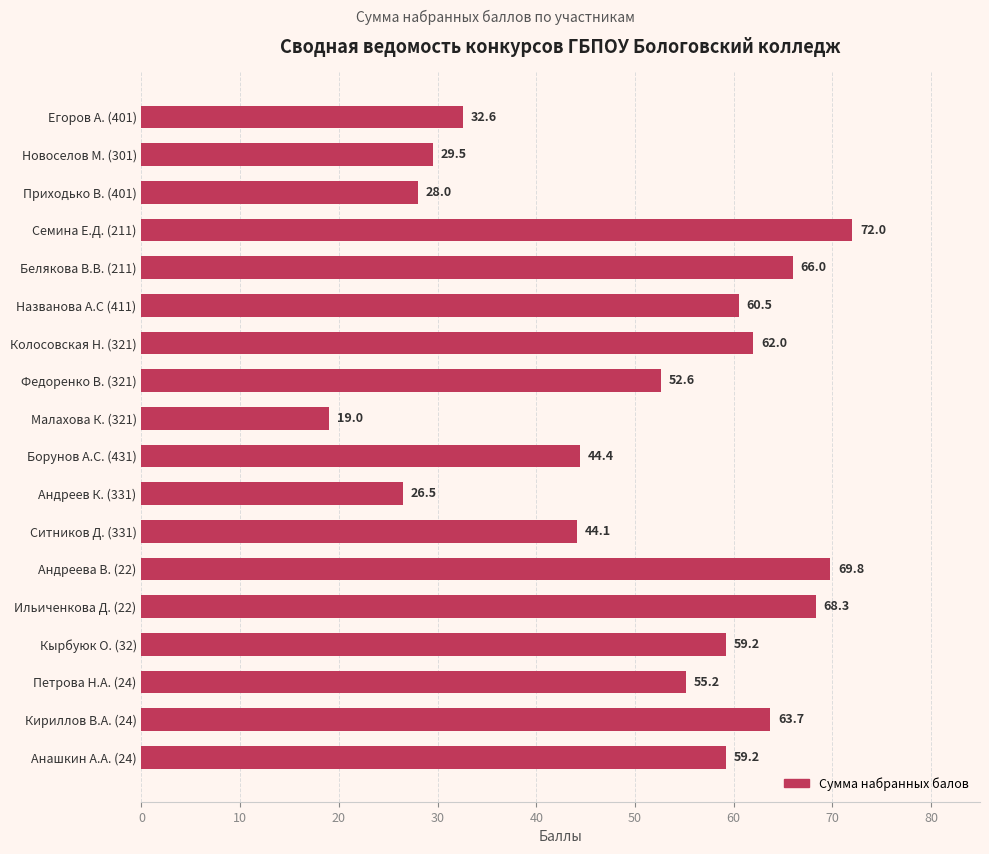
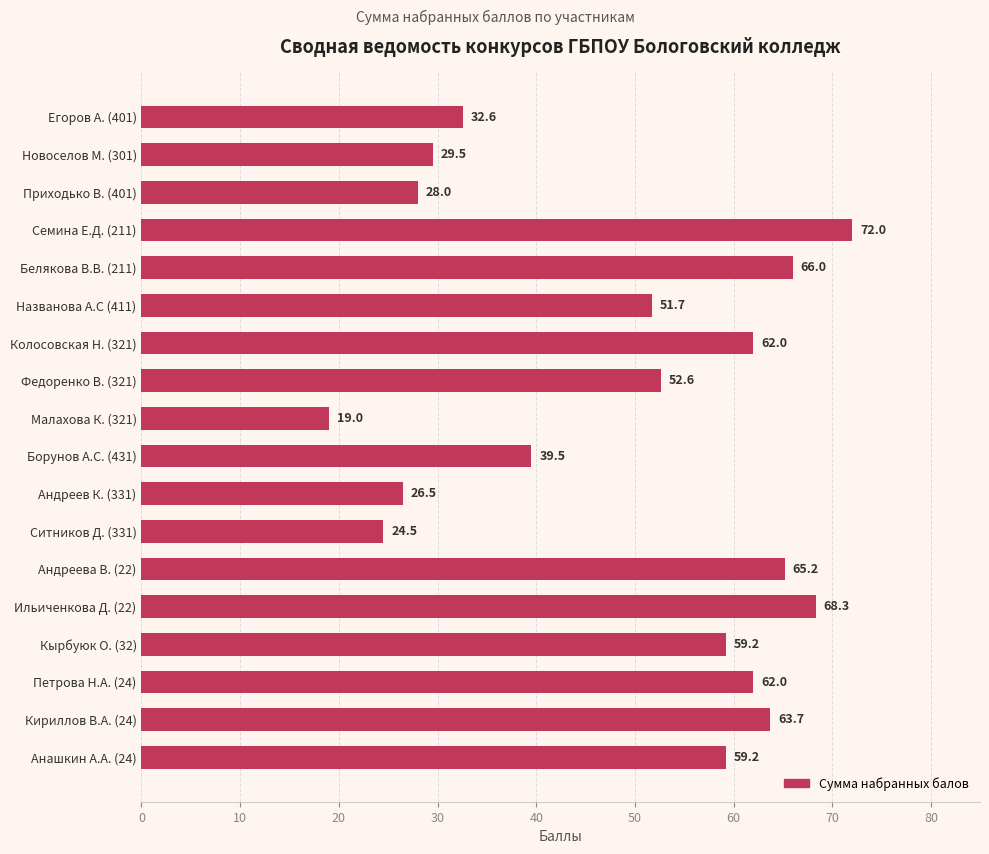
Названова А.С (411): 60.5 -> 51.7
Борунов А.С. (431): 44.4 -> 39.5
Ситников Д. (331): 44.1 -> 24.5
Андреева В. (22): 69.8 -> 65.2
Петрова Н.А. (24): 55.2 -> 62.0
